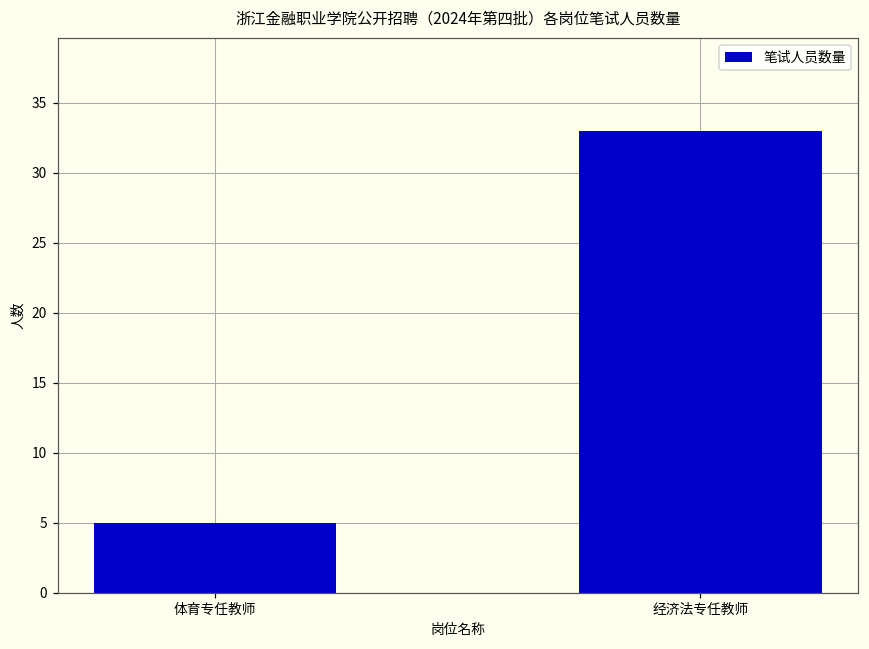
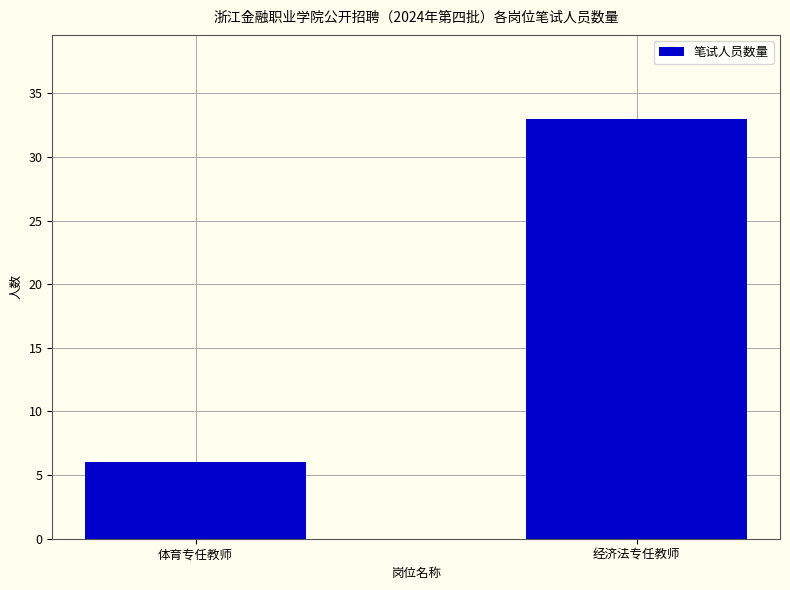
体育专任教师: 5 -> 6
